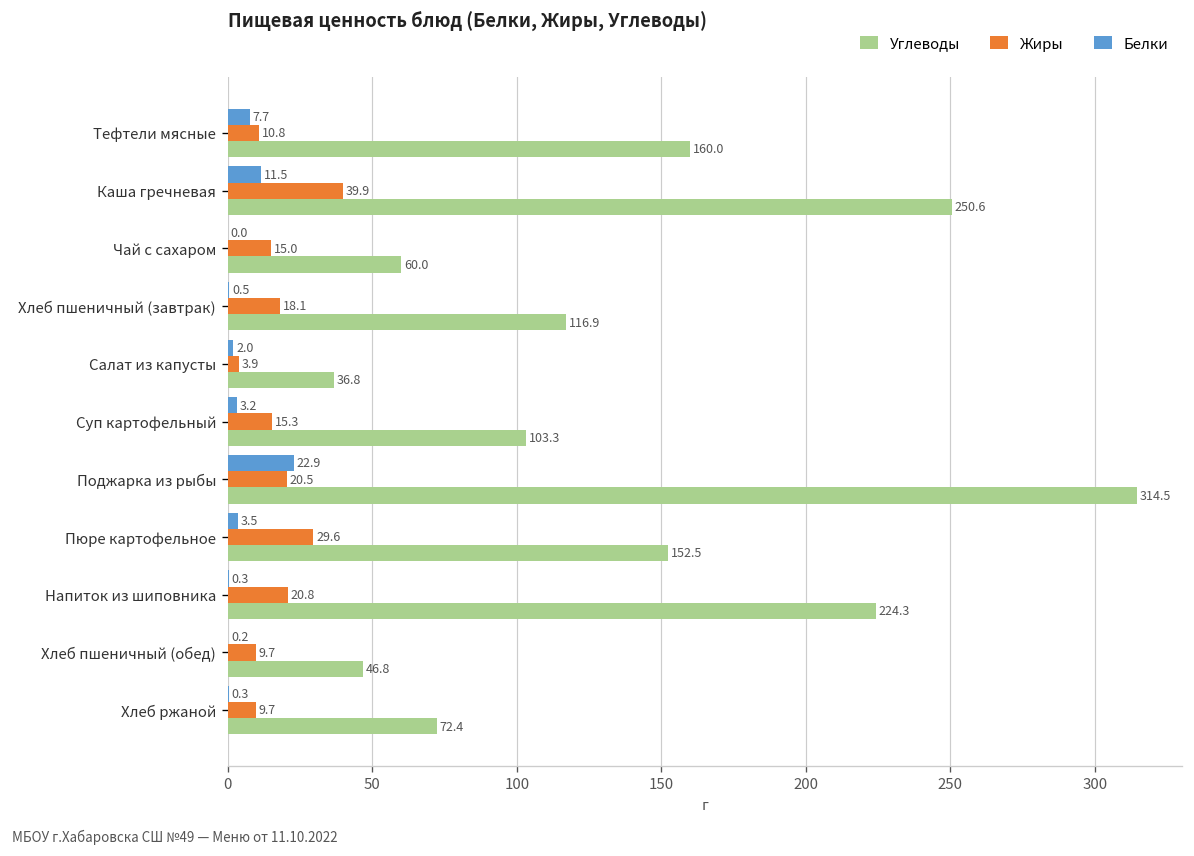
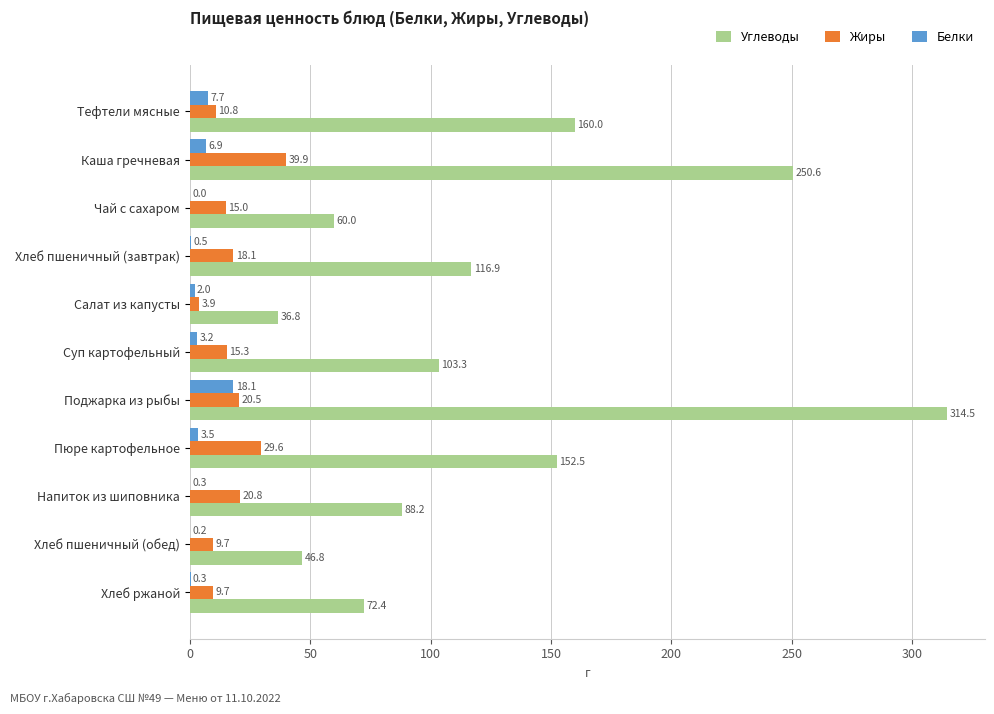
Белки, Каша гречневая: 11.5 -> 6.9
Белки, Поджарка из рыбы: 22.9 -> 18.1
Углеводы, Напиток из шиповника: 224.3 -> 88.2
